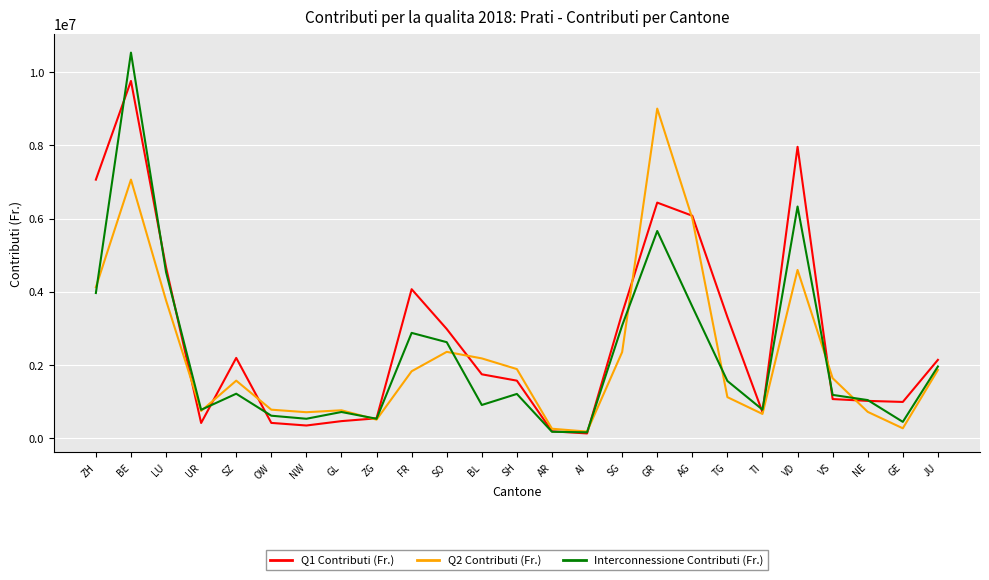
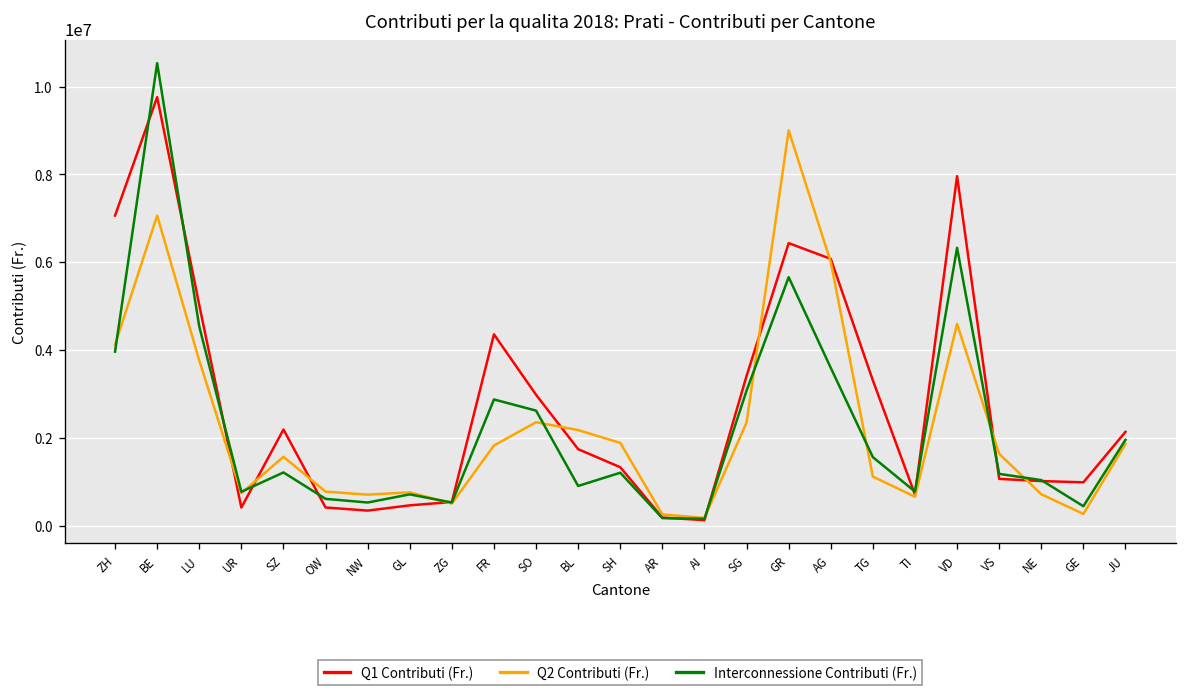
Q1 Contributi (Fr.), LU: 4700000 -> 5000000
Q1 Contributi (Fr.), FR: 4100000 -> 4400000
Q1 Contributi (Fr.), SH: 1600000 -> 1300000
